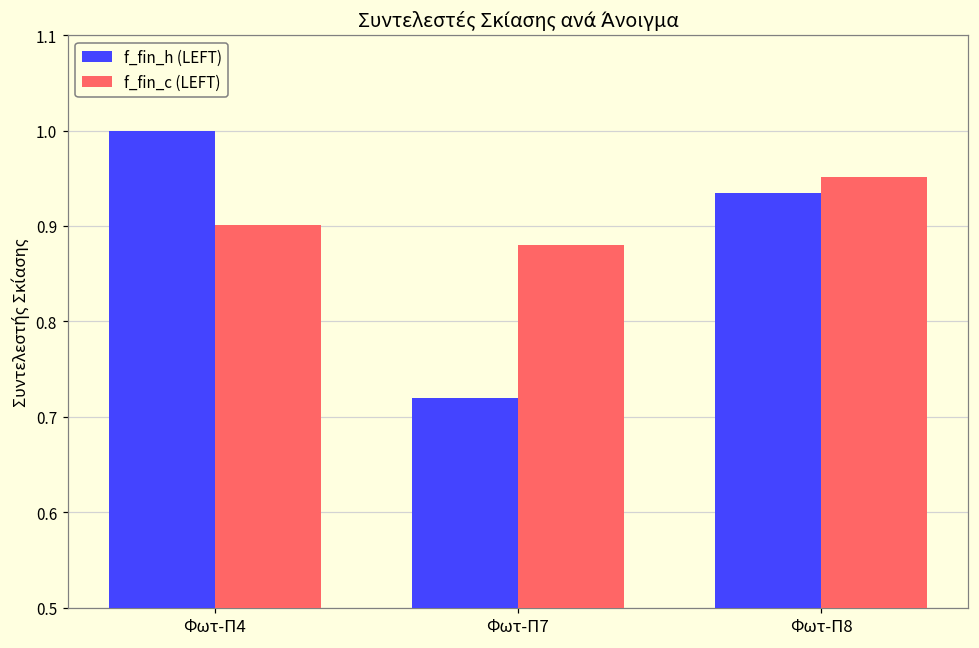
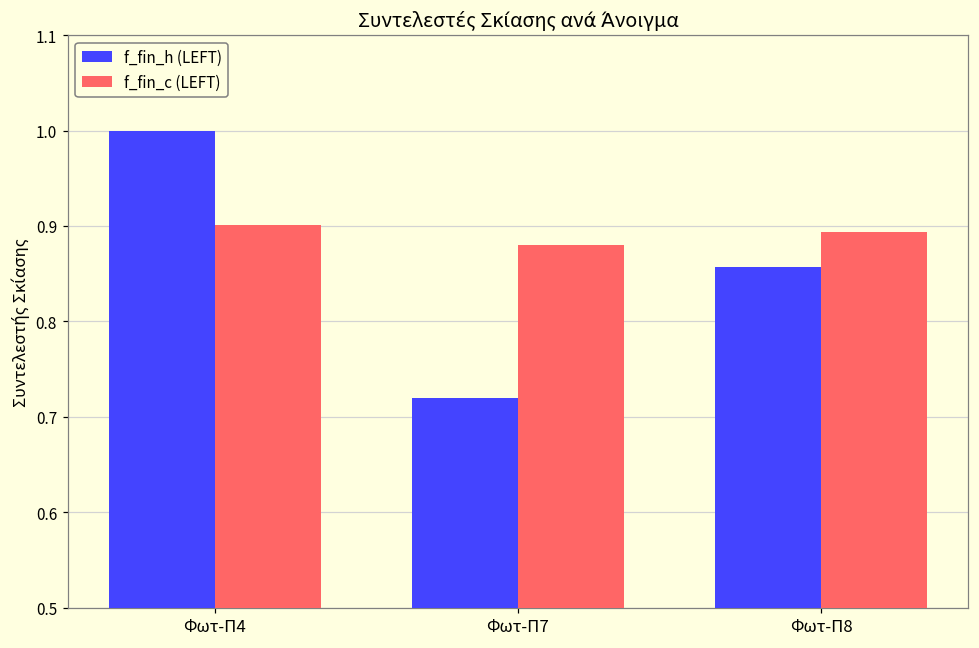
f_fin_h (LEFT), Φωτ-Π8: 0.93 -> 0.86
f_fin_c (LEFT), Φωτ-Π8: 0.95 -> 0.89
